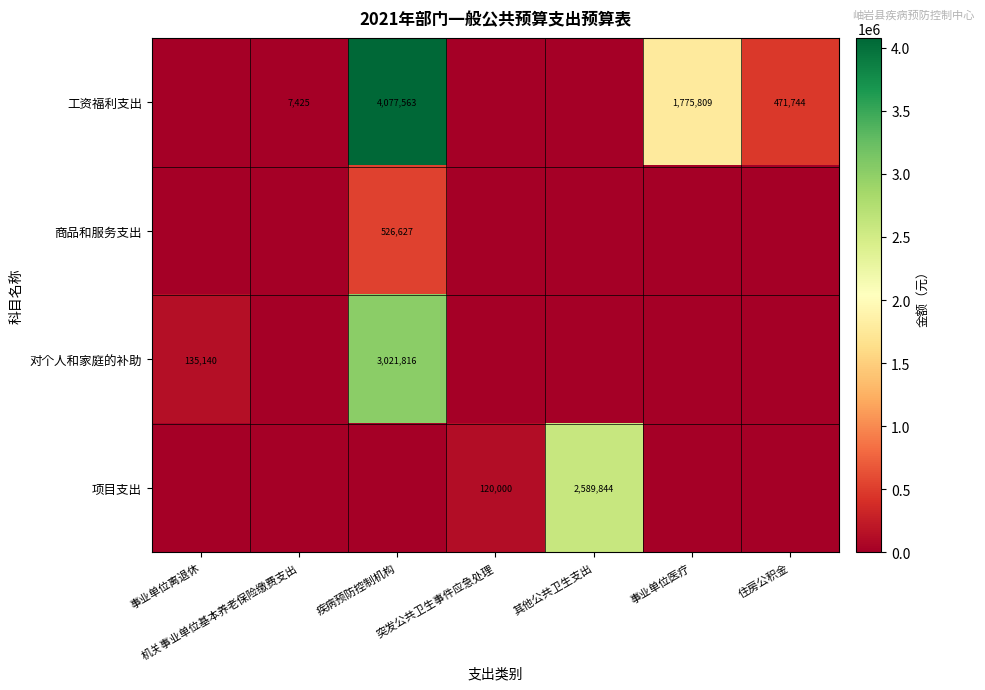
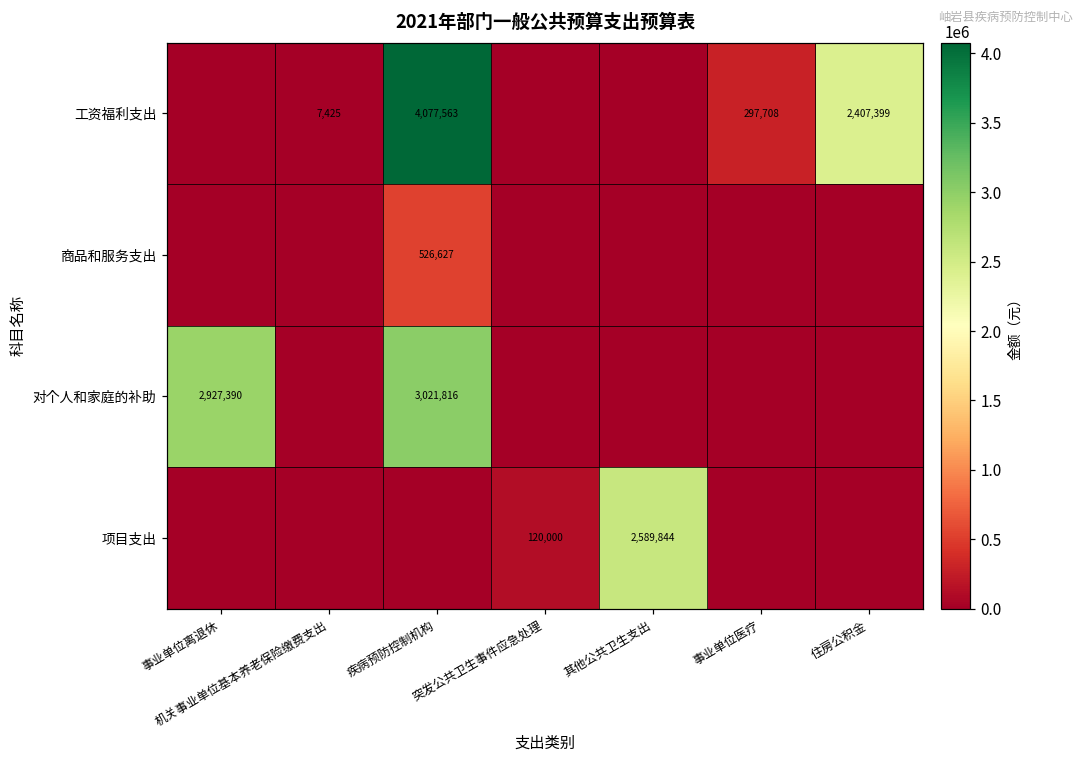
工资福利支出, 事业单位医疗: 1,775,809 -> 297,708
工资福利支出, 住房公积金: 471,744 -> 2,407,399
对个人和家庭的补助, 事业单位离退休: 135,140 -> 2,927,390
